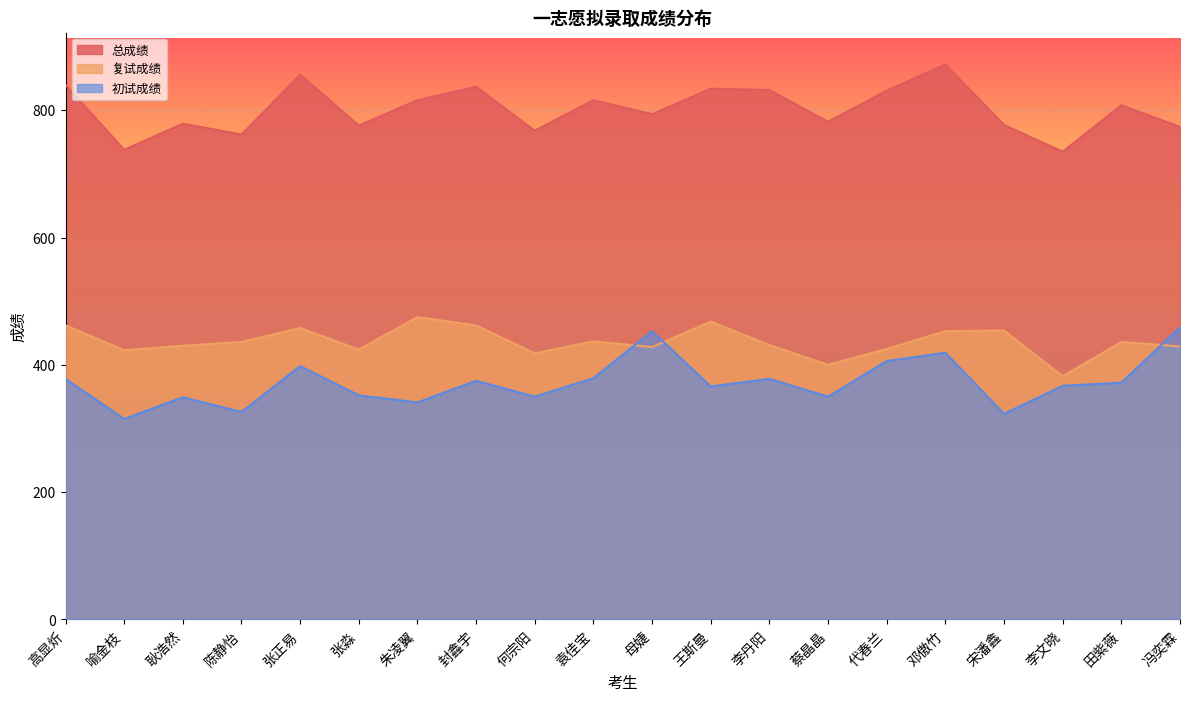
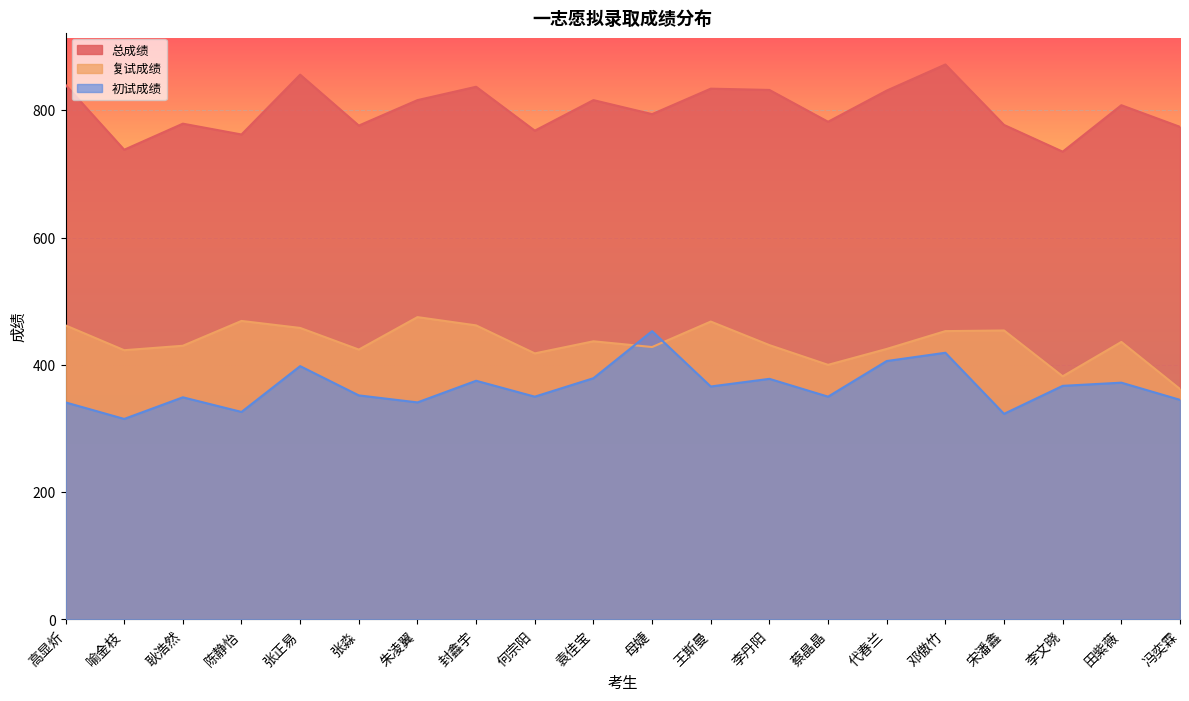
初试成绩, 高显炘: 380 -> 340
复试成绩, 陈静怡: 440 -> 470
复试成绩, 冯奕霖: 430 -> 360
初试成绩, 冯奕霖: 460 -> 350
